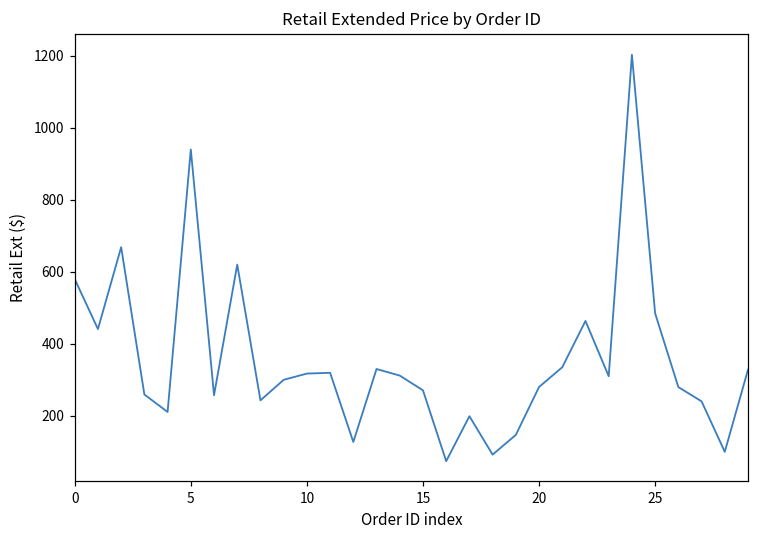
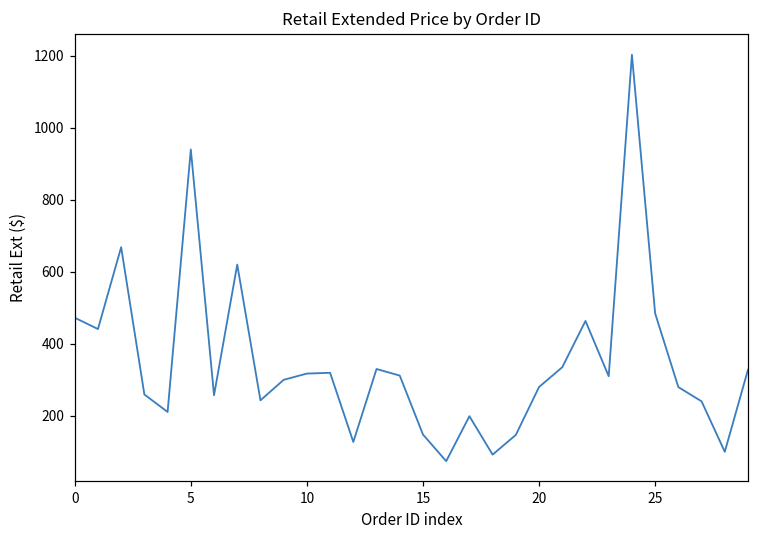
0: 580 -> 470
15: 270 -> 150
